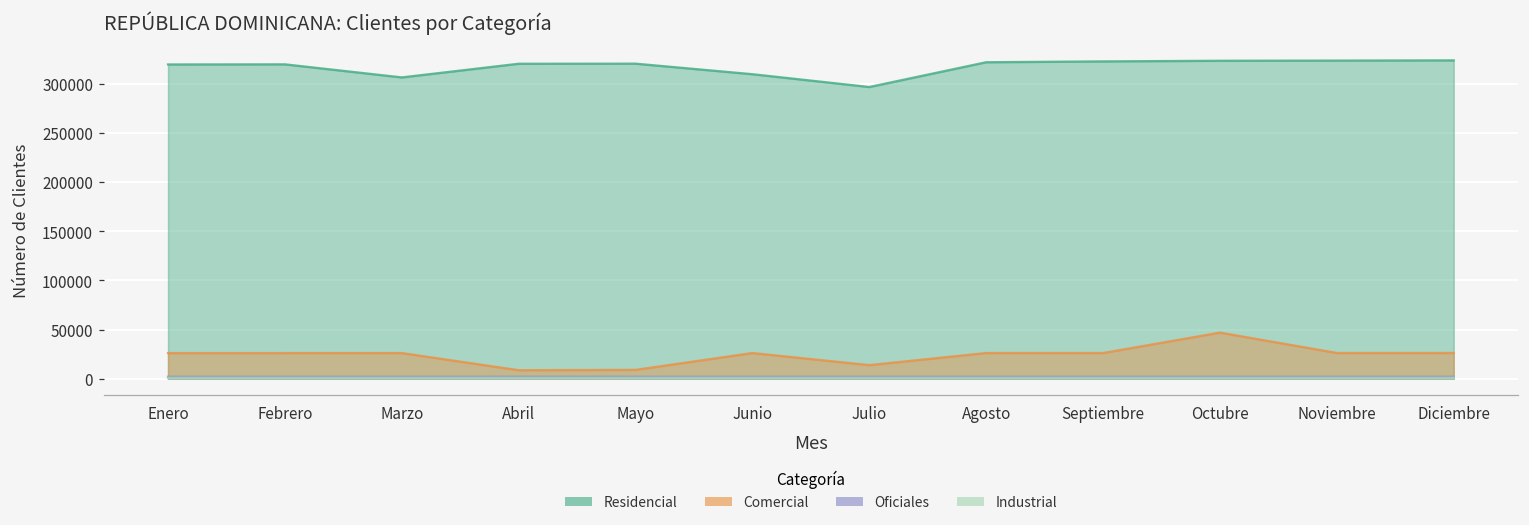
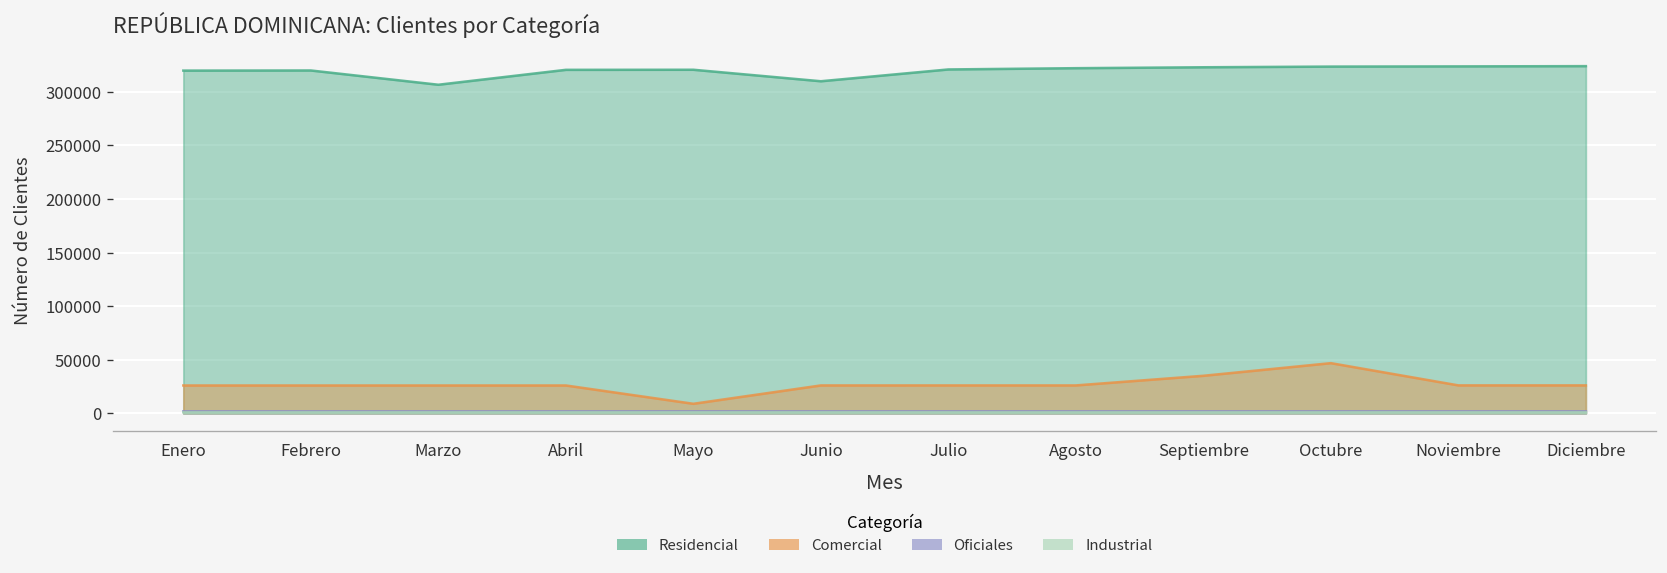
Comercial, Abril: 10000 -> 30000
Residencial, Julio: 300000 -> 320000
Comercial, Julio: 10000 -> 30000
Comercial, Septiembre: 30000 -> 40000
